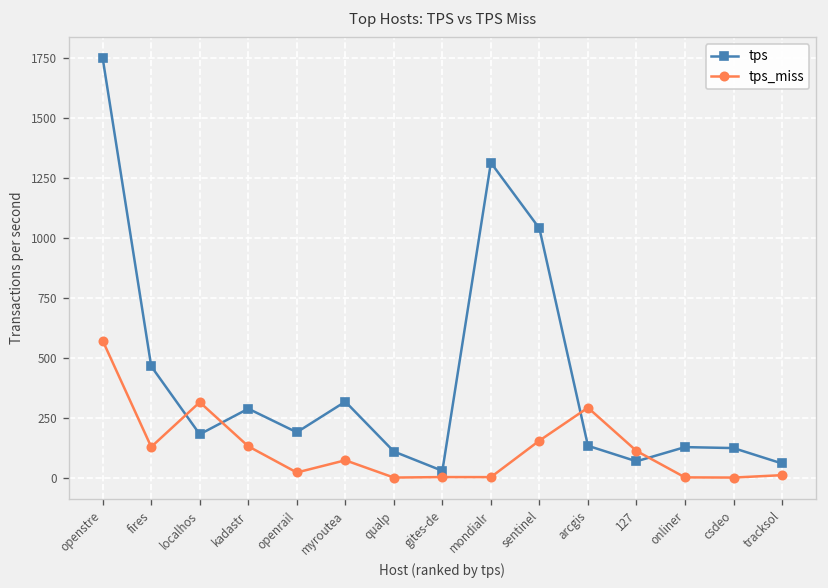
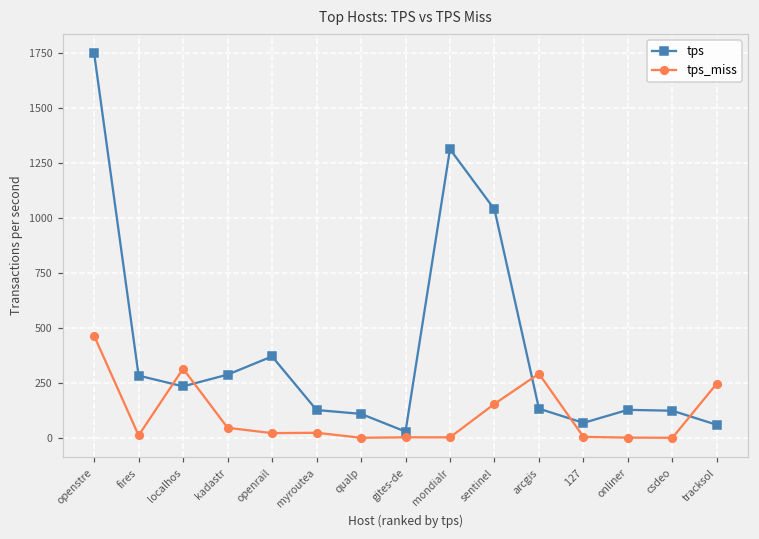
tps_miss, openstre: 570 -> 460
tps, fires: 460 -> 280
tps_miss, fires: 130 -> 10
tps, localhos: 180 -> 230
tps_miss, kadastr: 130 -> 50
tps, openrail: 190 -> 370
tps, myroutea: 320 -> 130
tps_miss, myroutea: 70 -> 20
tps_miss, 127: 110 -> 0
tps_miss, tracksol: 10 -> 250
